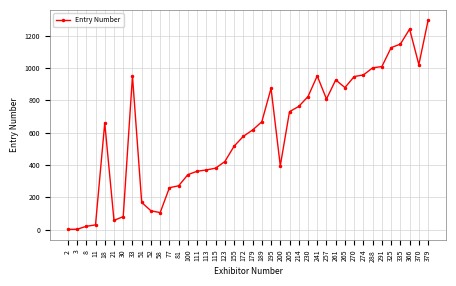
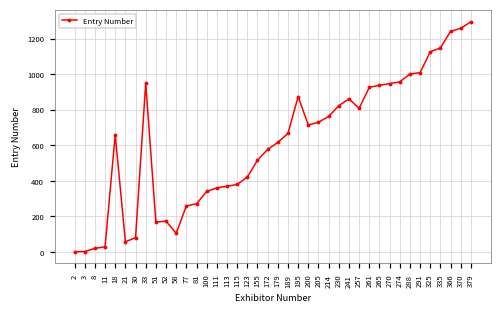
52: 120 -> 170
200: 400 -> 710
241: 950 -> 860
265: 880 -> 940
370: 1020 -> 1260
